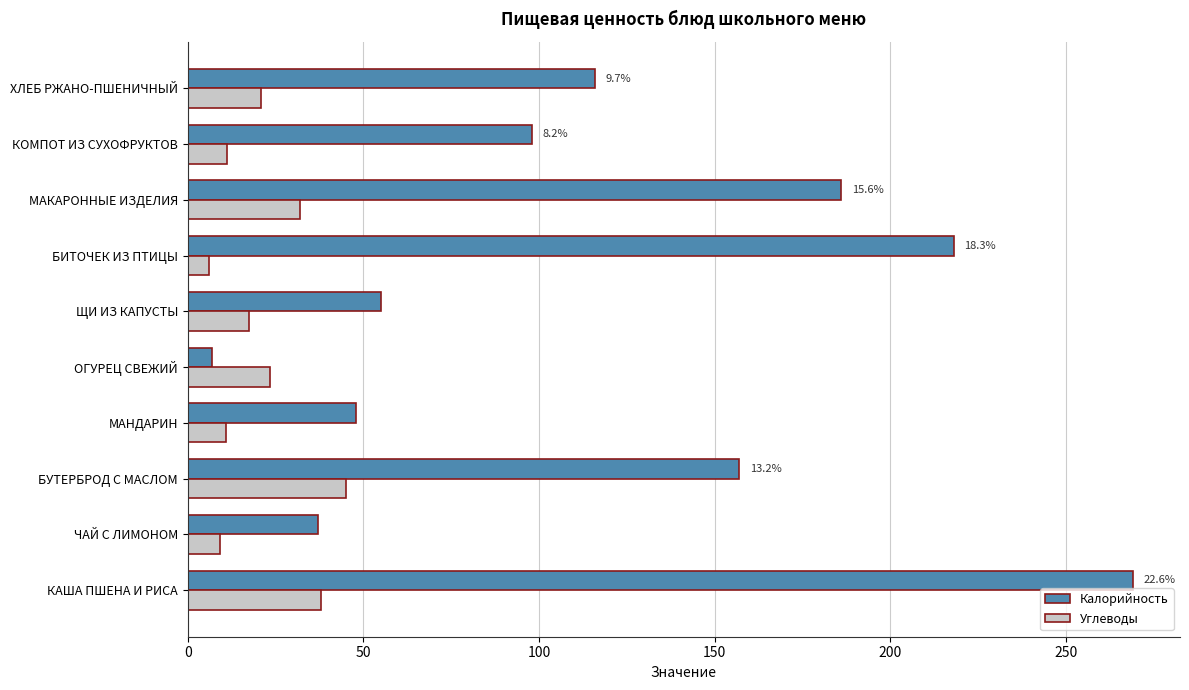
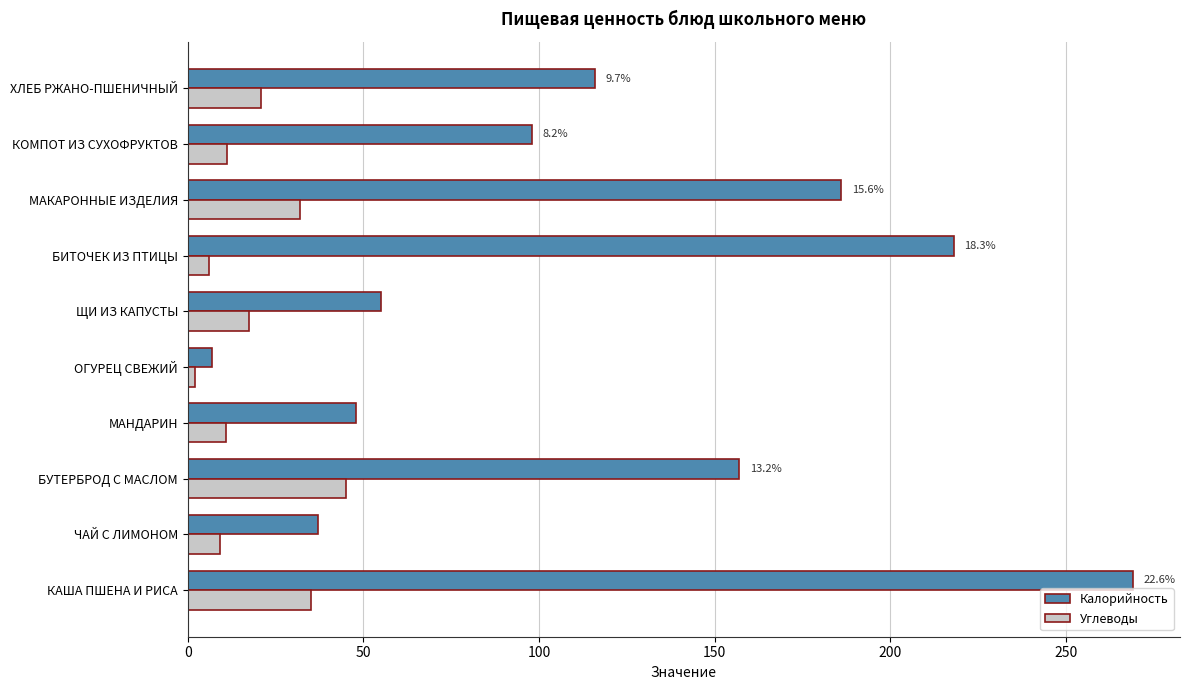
Углеводы, ОГУРЕЦ СВЕЖИЙ: 24 -> 2
Углеводы, КАША ПШЕНА И РИСА: 38 -> 35
